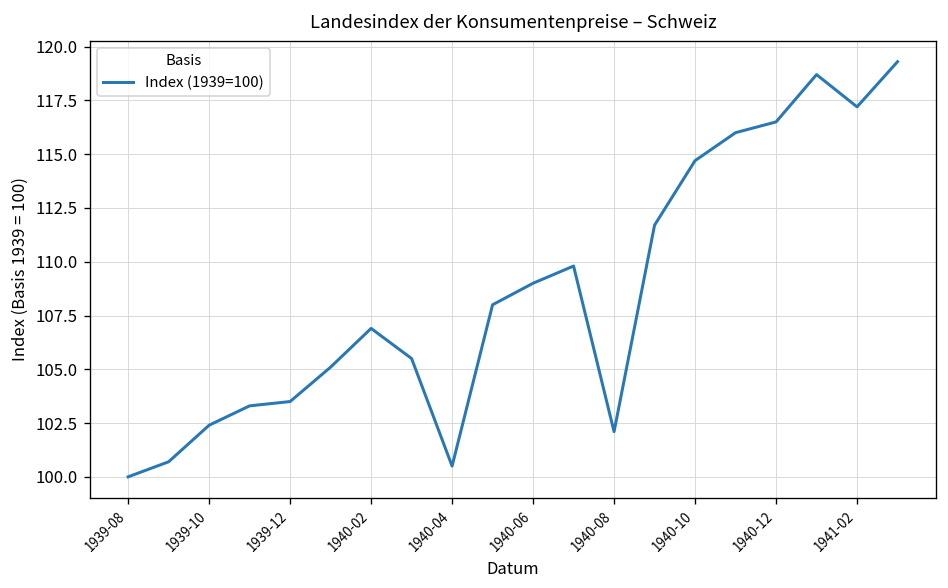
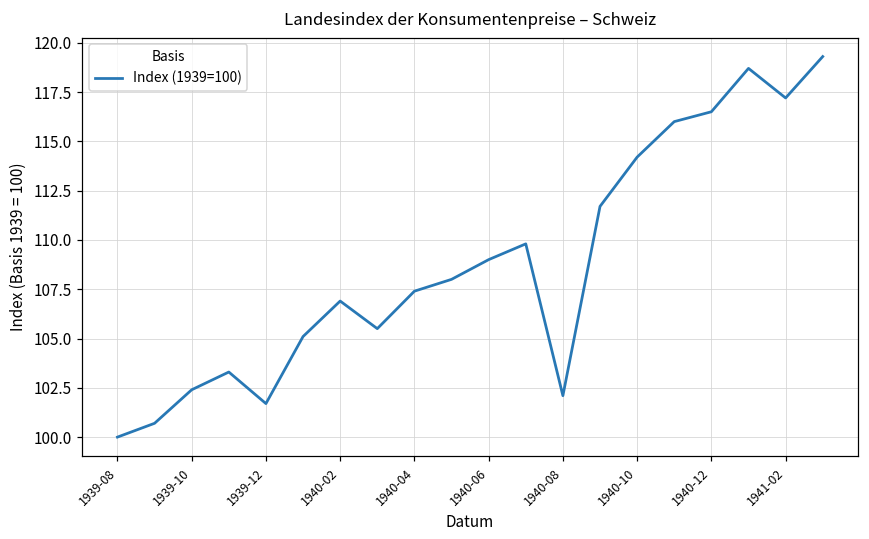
1939-12: 103.5 -> 101.7
1940-04: 100.5 -> 107.4
1940-10: 114.7 -> 114.2
